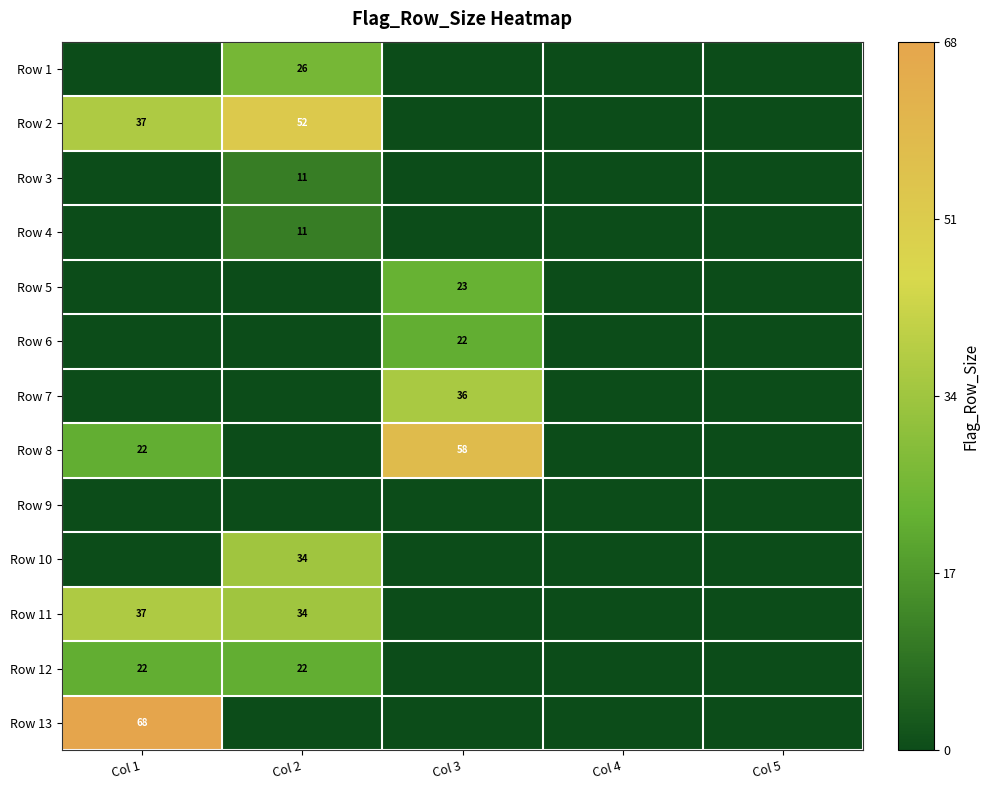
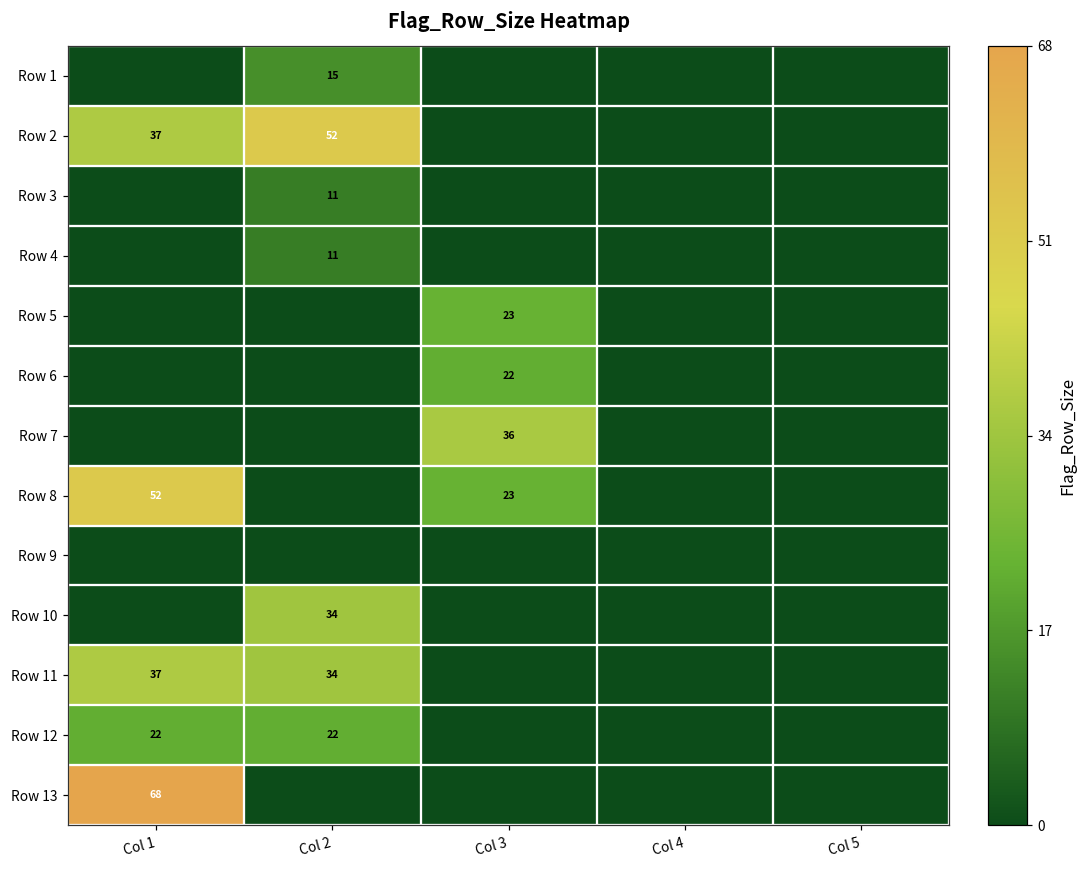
Row 1, Col 2: 26 -> 15
Row 8, Col 1: 22 -> 52
Row 8, Col 3: 58 -> 23
